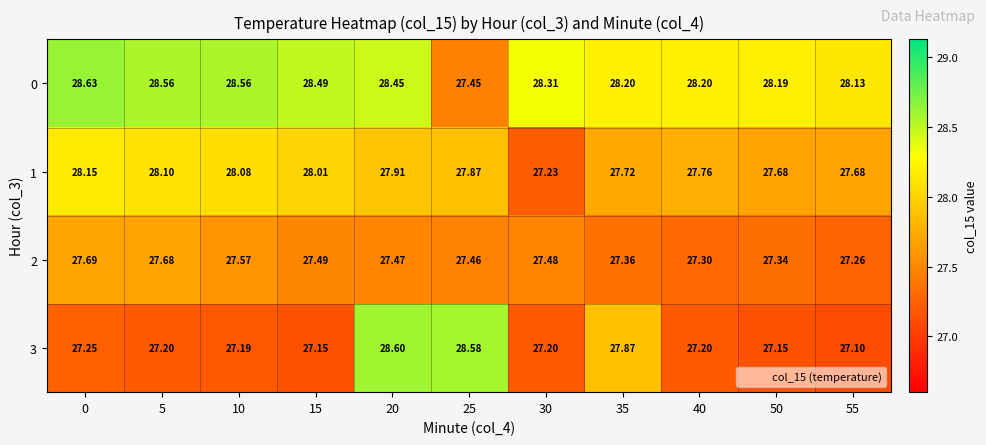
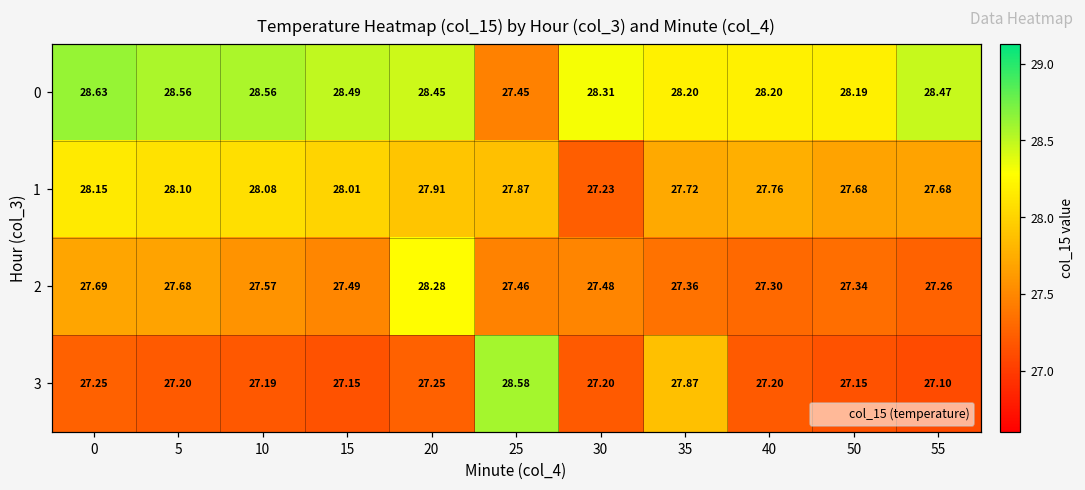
0, 55: 28.13 -> 28.47
2, 20: 27.47 -> 28.28
3, 20: 28.60 -> 27.25
